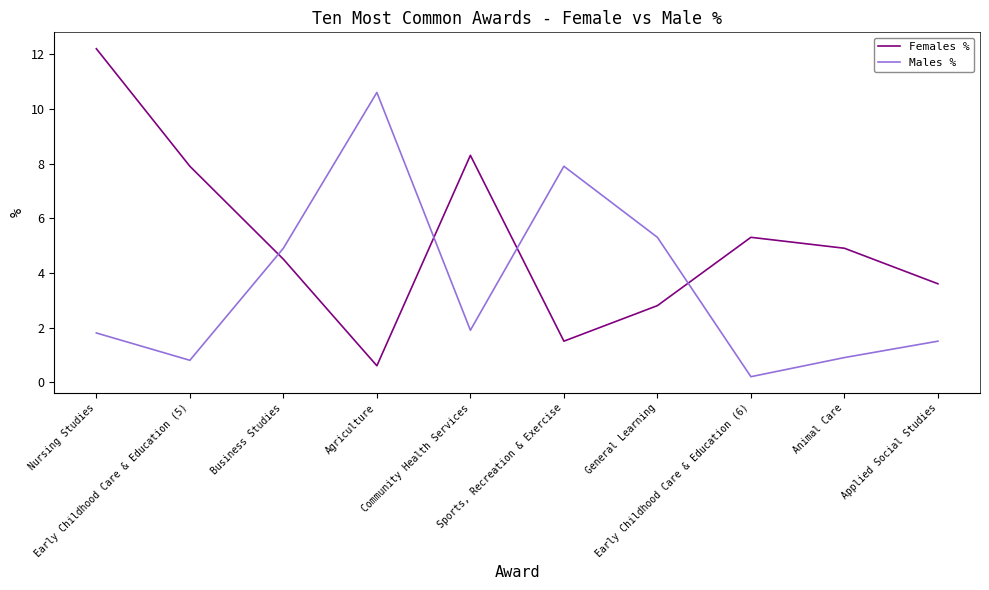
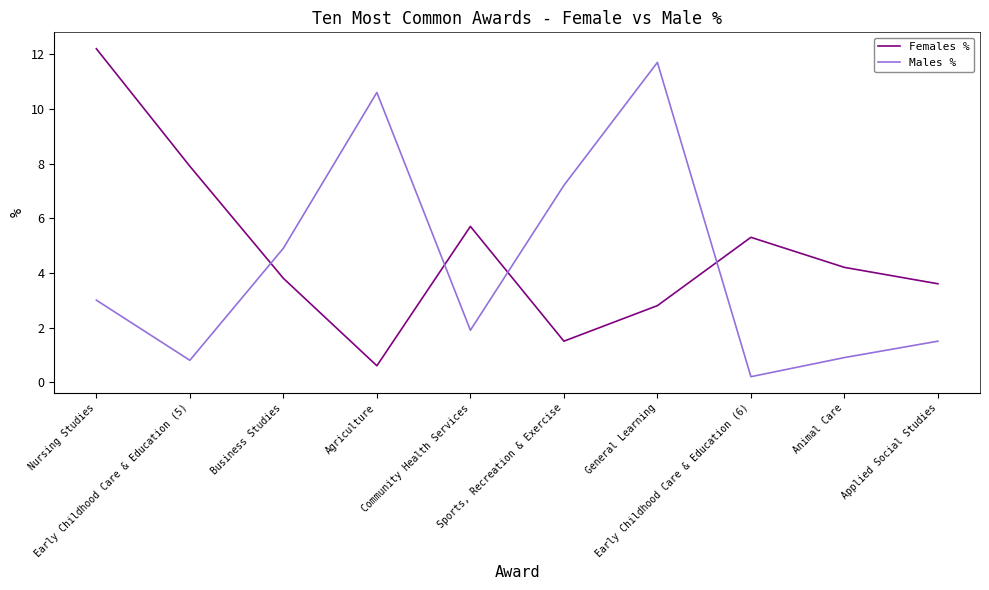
Males %, Nursing Studies: 1.8 -> 3.0
Females %, Business Studies: 4.5 -> 3.8
Females %, Community Health Services: 8.3 -> 5.7
Males %, Sports, Recreation & Exercise: 7.9 -> 7.2
Males %, General Learning: 5.3 -> 11.7
Females %, Animal Care: 4.9 -> 4.2
